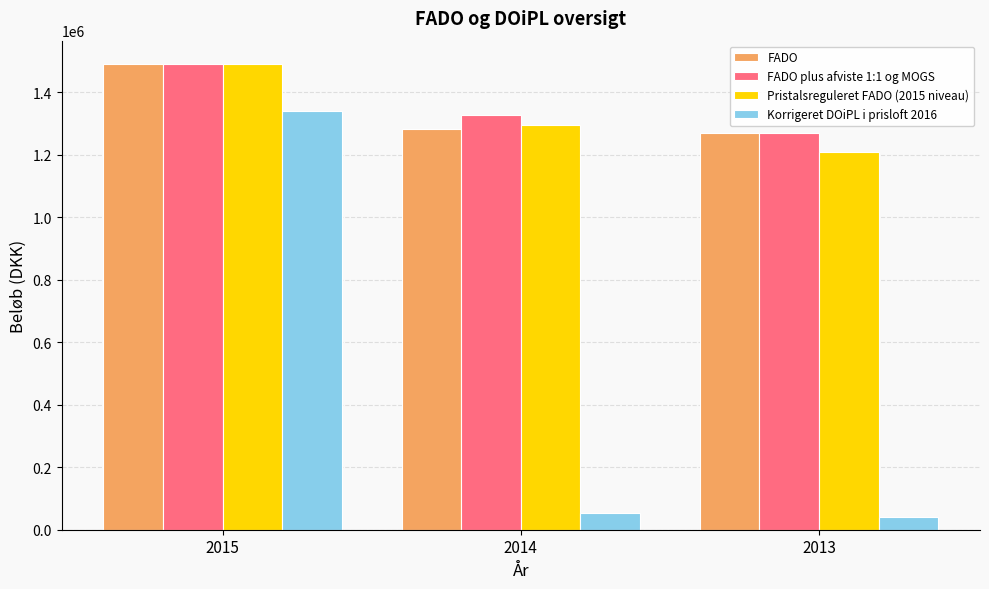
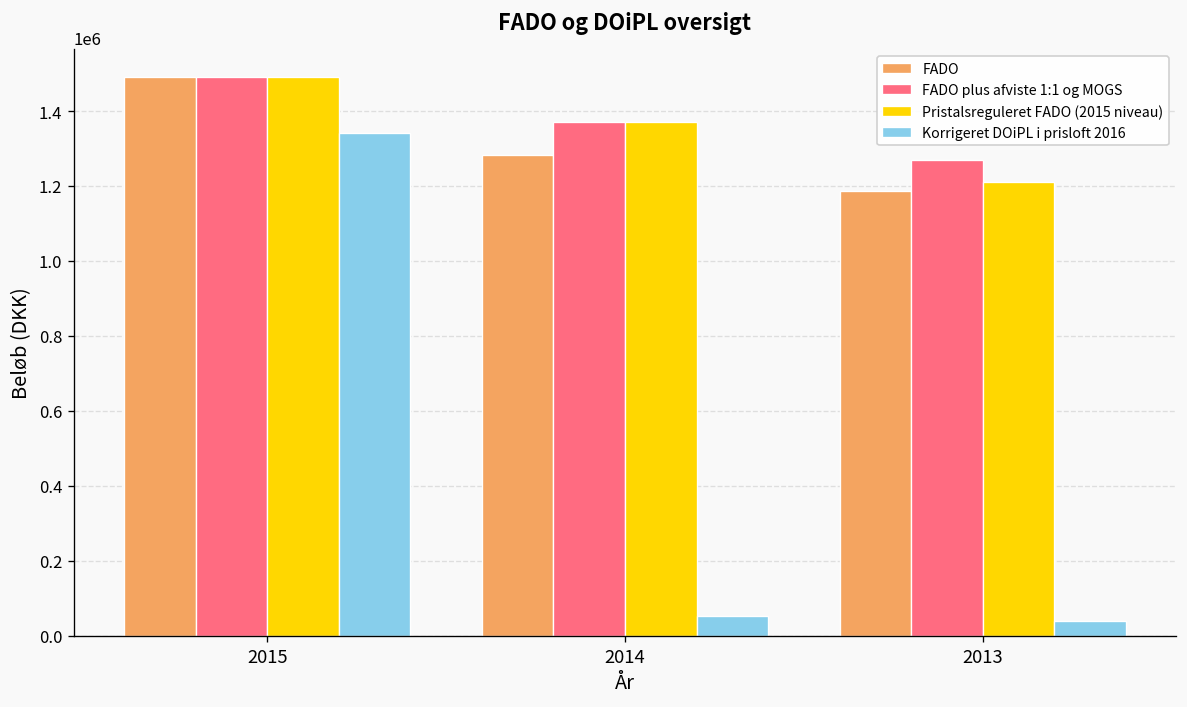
FADO plus afviste 1:1 og MOGS, 2014: 1330000 -> 1370000
Pristalsreguleret FADO (2015 niveau), 2014: 1300000 -> 1370000
FADO, 2013: 1270000 -> 1190000
